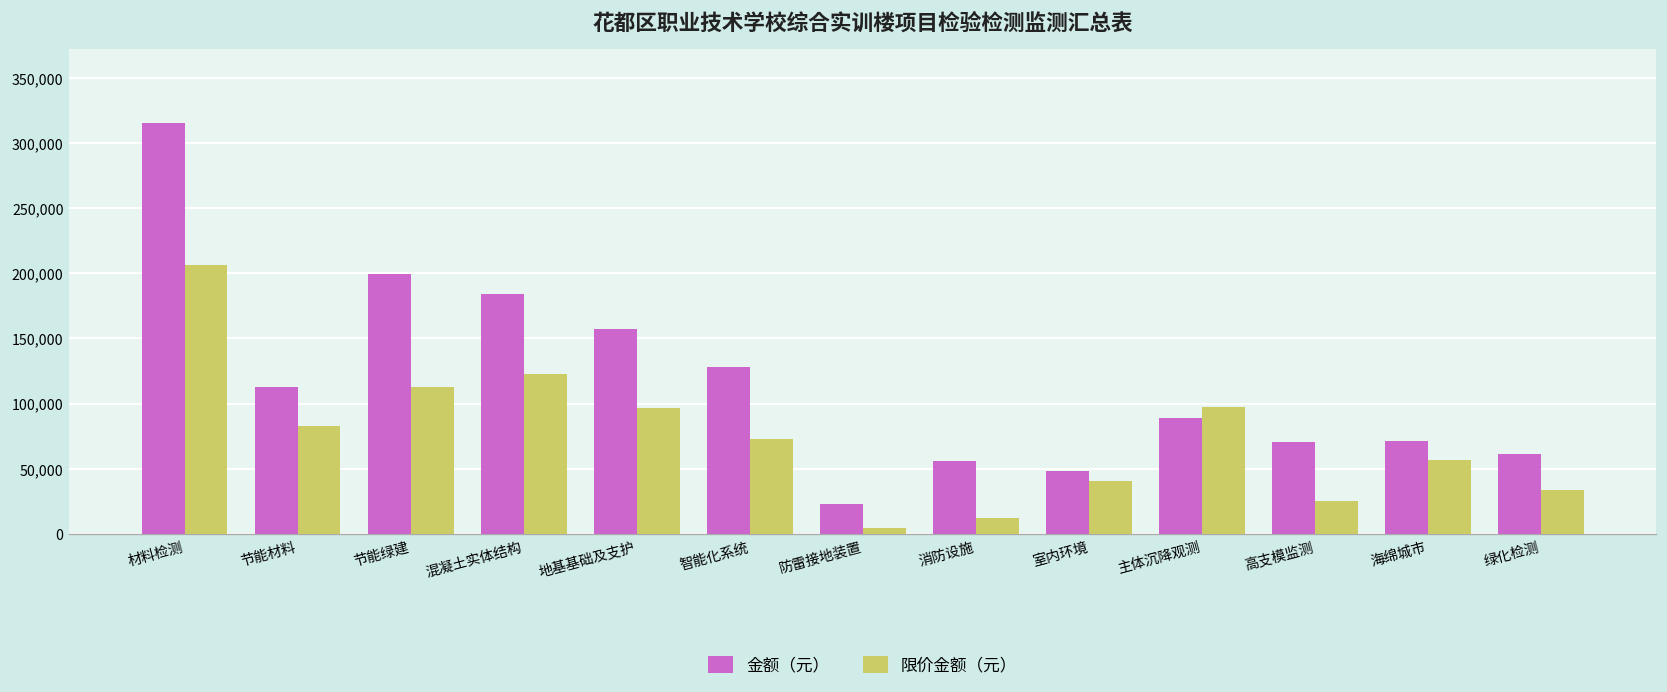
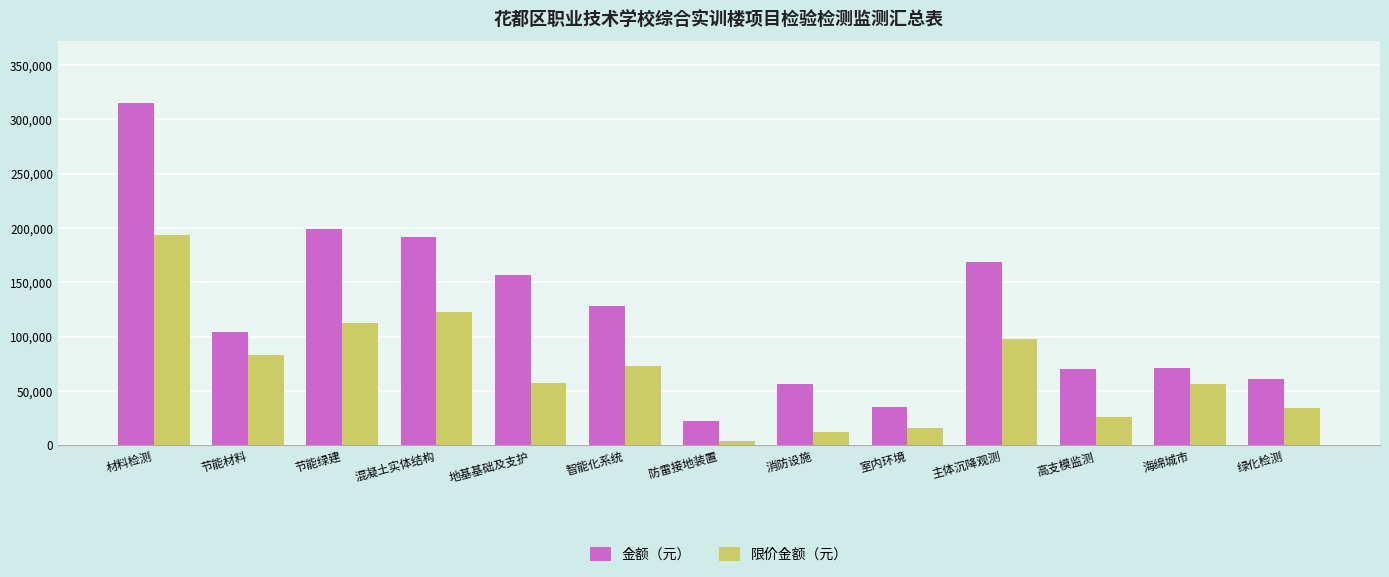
限价金额（元）, 材料检测: 206,000 -> 194,000
金额（元）, 节能材料: 112,000 -> 104,000
金额（元）, 混凝土实体结构: 184,000 -> 192,000
限价金额（元）, 地基基础及支护: 96,000 -> 57,000
金额（元）, 室内环境: 48,000 -> 35,000
限价金额（元）, 室内环境: 40,000 -> 16,000
金额（元）, 主体沉降观测: 89,000 -> 168,000
